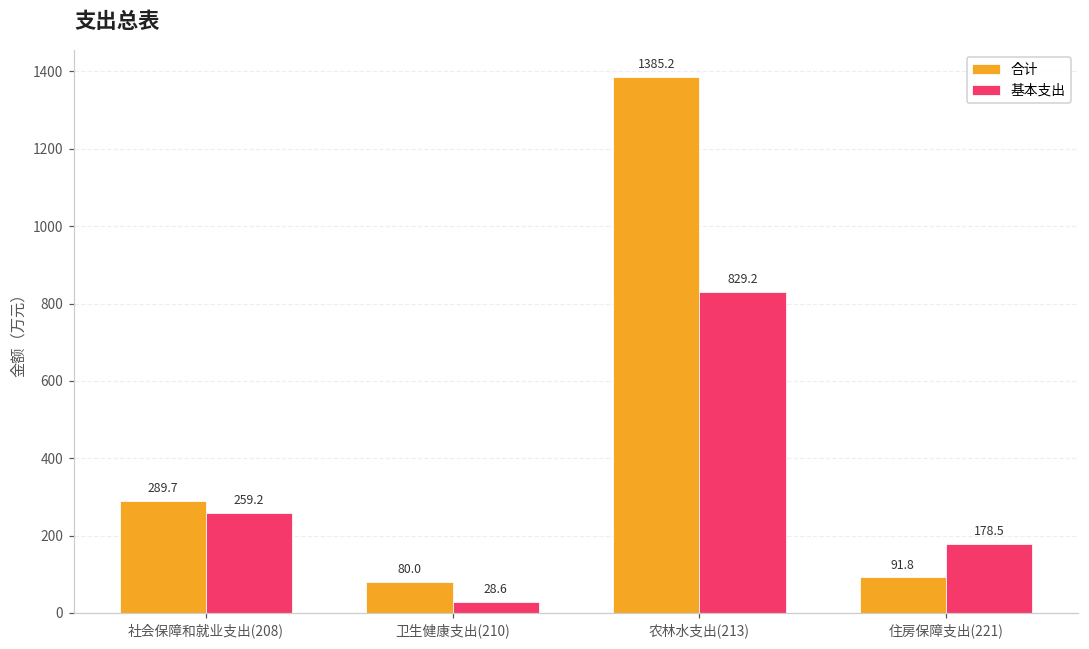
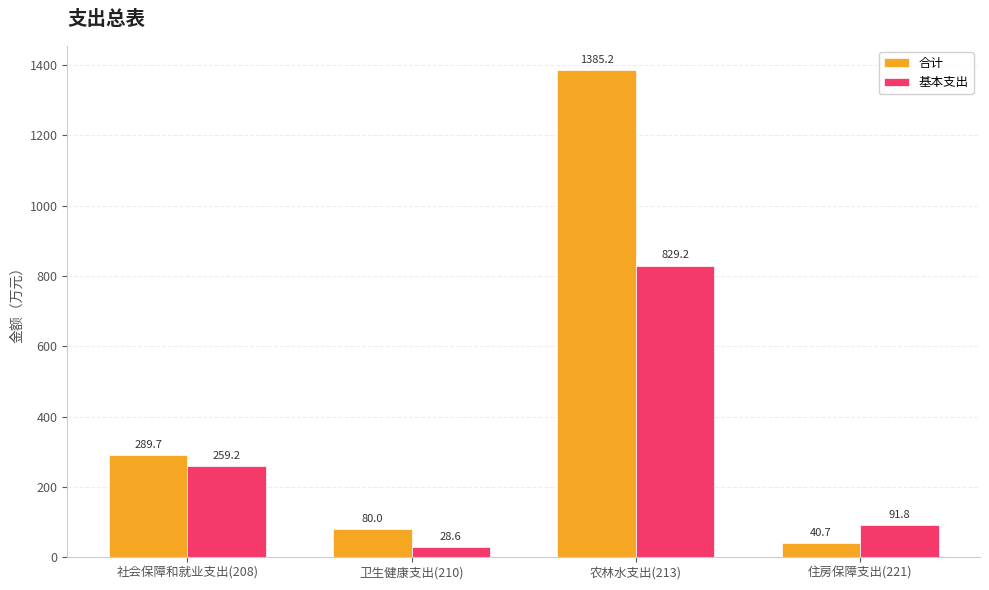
合计, 住房保障支出(221): 91.8 -> 40.7
基本支出, 住房保障支出(221): 178.5 -> 91.8
